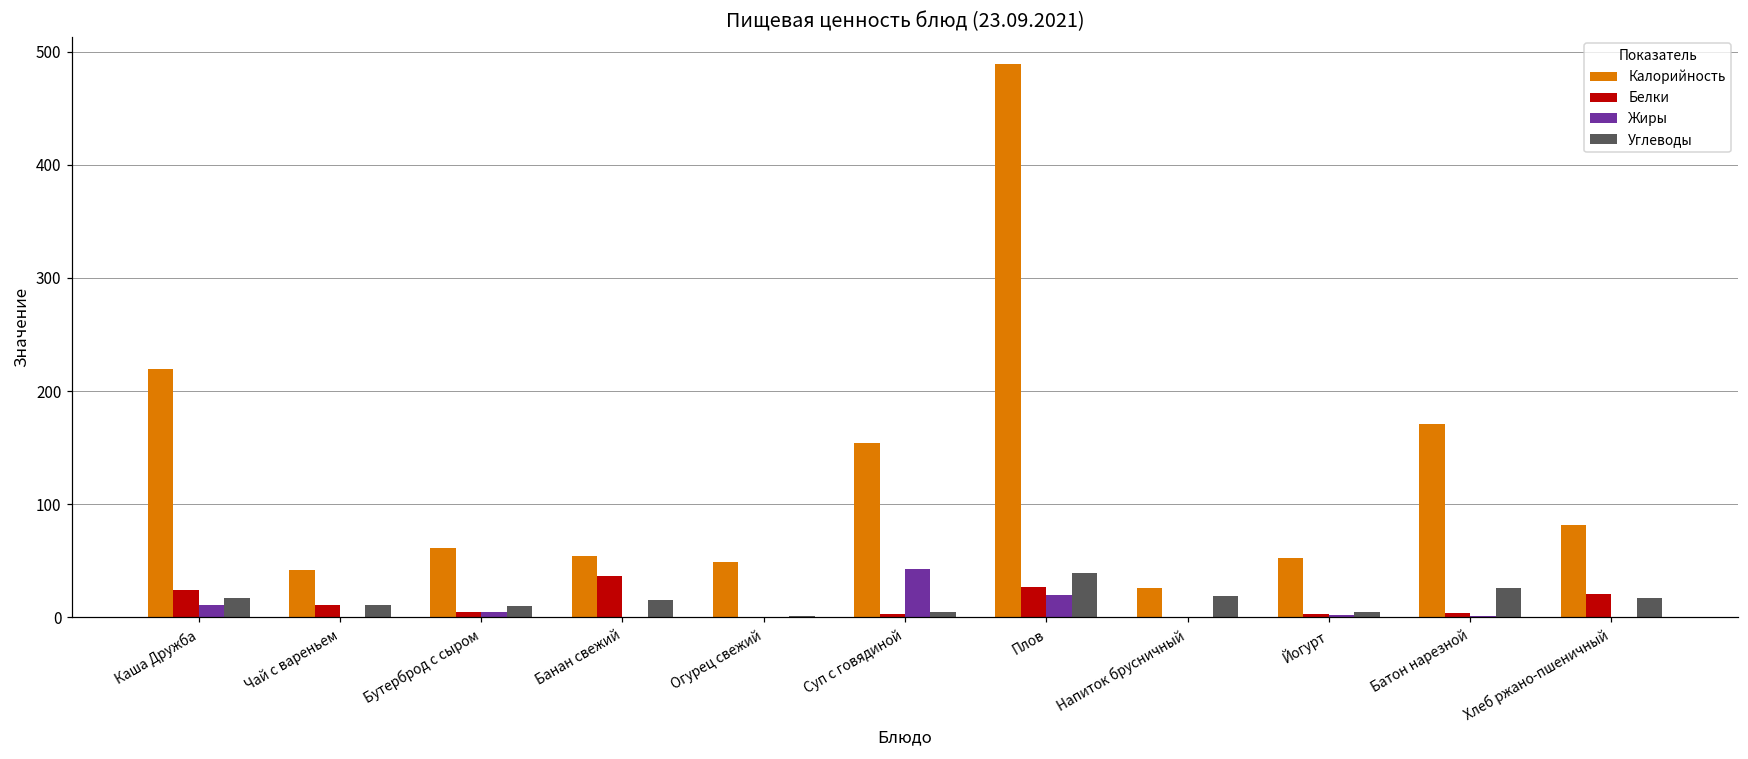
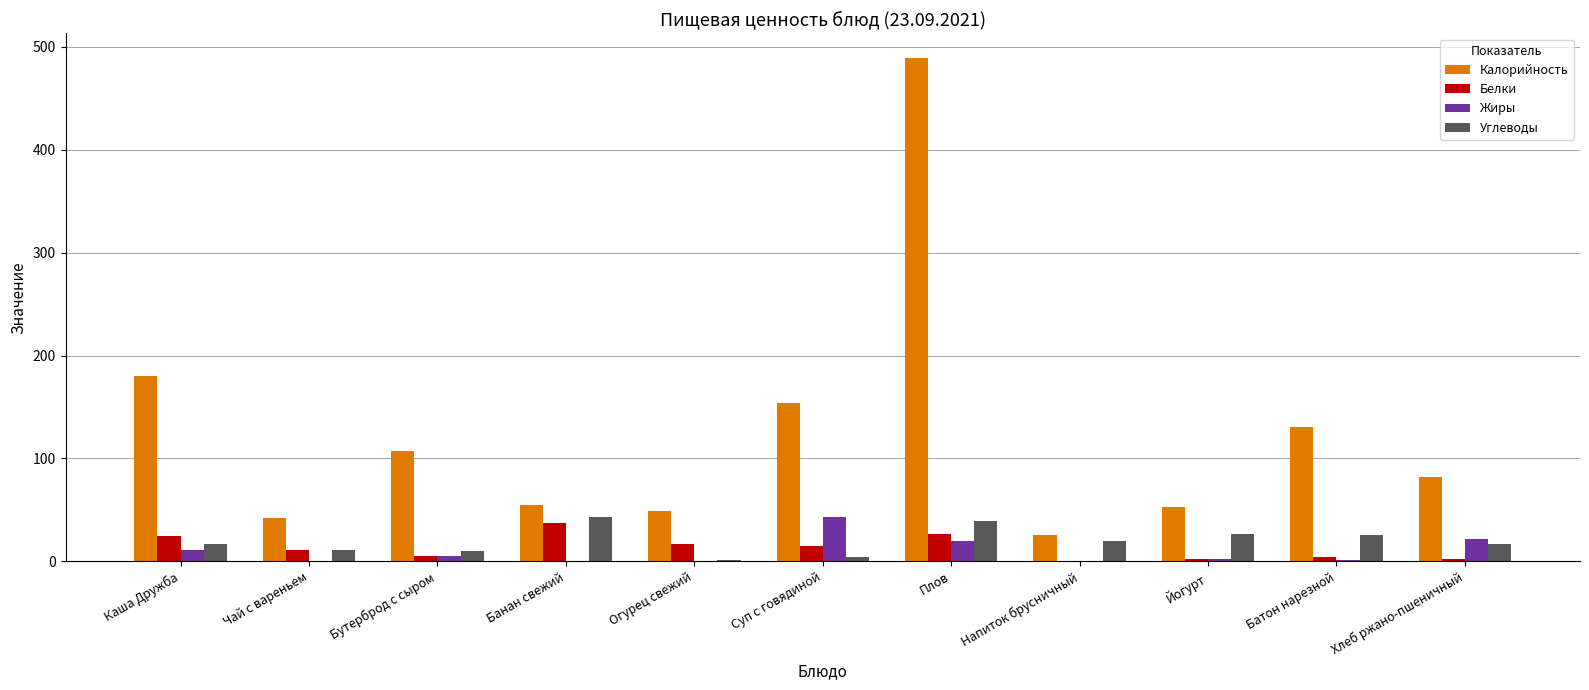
Калорийность, Каша Дружба: 219 -> 180
Калорийность, Бутерброд с сыром: 61 -> 107
Углеводы, Банан свежий: 15 -> 43
Белки, Огурец свежий: 1 -> 17
Белки, Суп с говядиной: 3 -> 15
Углеводы, Йогурт: 4 -> 26
Калорийность, Батон нарезной: 171 -> 131
Белки, Хлеб ржано-пшеничный: 21 -> 3
Жиры, Хлеб ржано-пшеничный: 0 -> 22
